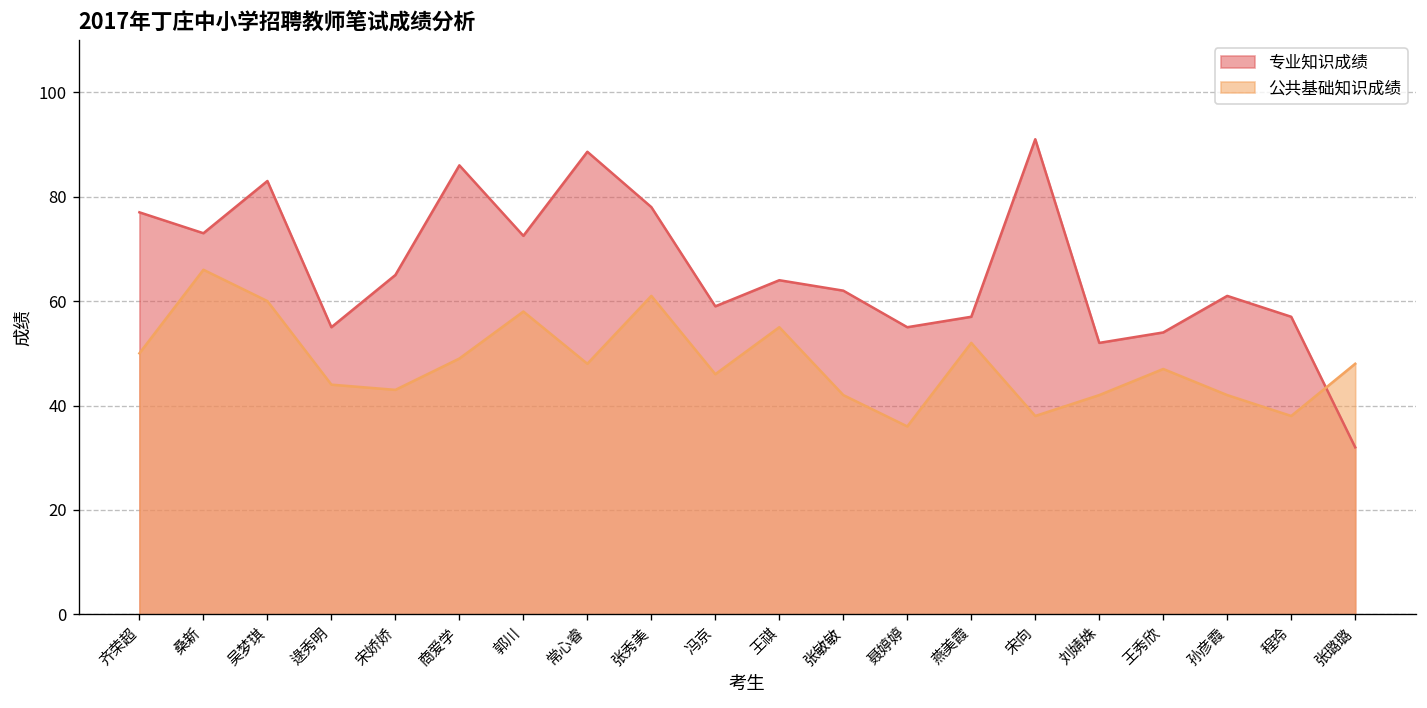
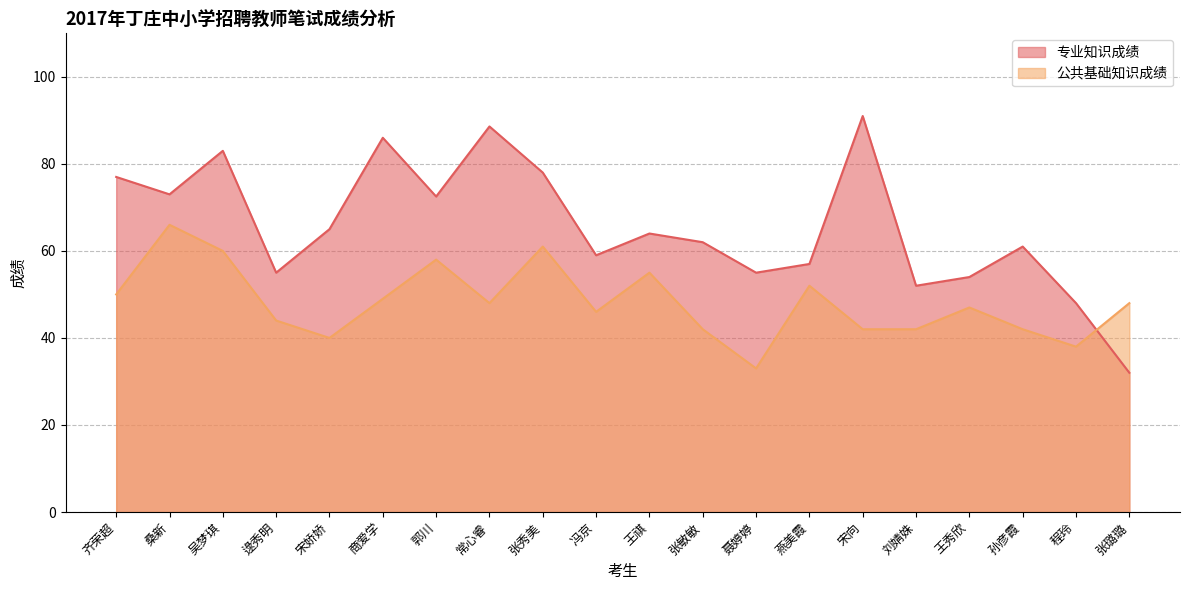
公共基础知识成绩, 宋娇娇: 43 -> 40
公共基础知识成绩, 聂婷婷: 36 -> 33
公共基础知识成绩, 宋向: 38 -> 42
专业知识成绩, 程玲: 57 -> 48
